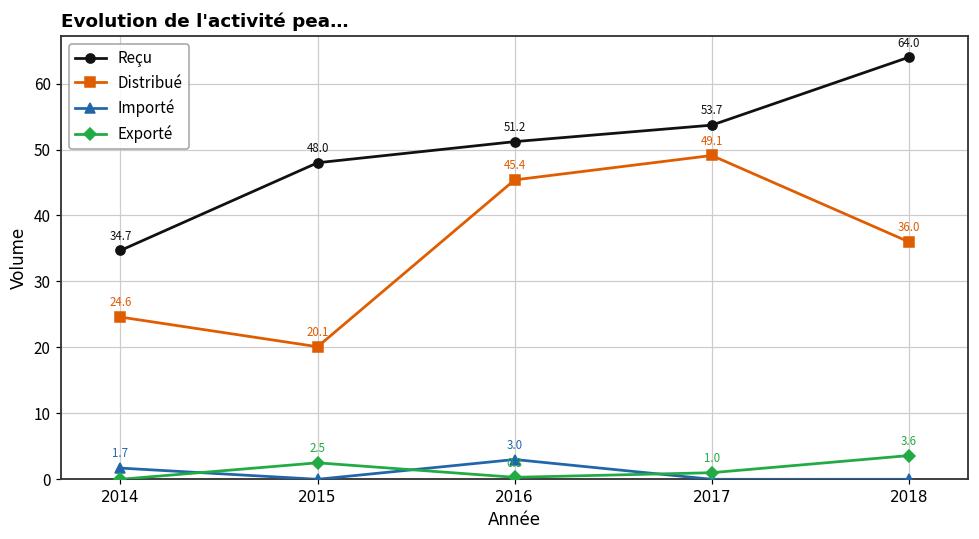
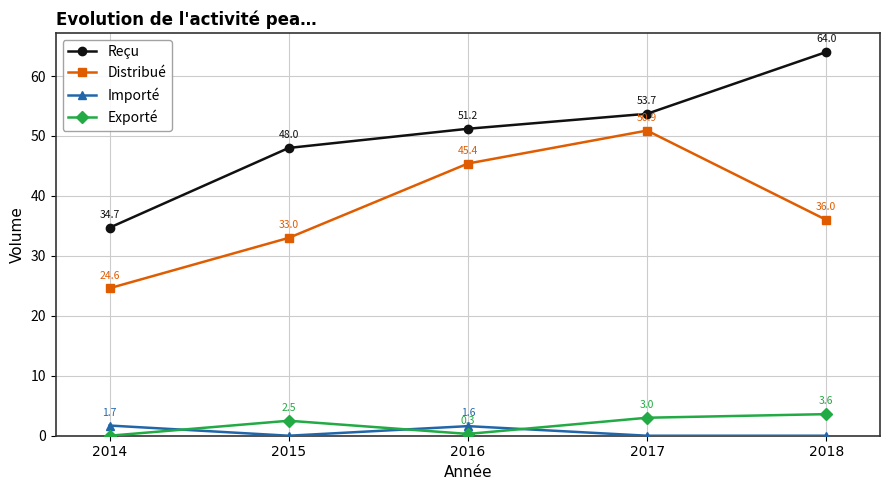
Distribué, 2015: 20.1 -> 33.0
Importé, 2016: 3.0 -> 1.6
Distribué, 2017: 49.1 -> 50.9
Exporté, 2017: 1.0 -> 3.0
